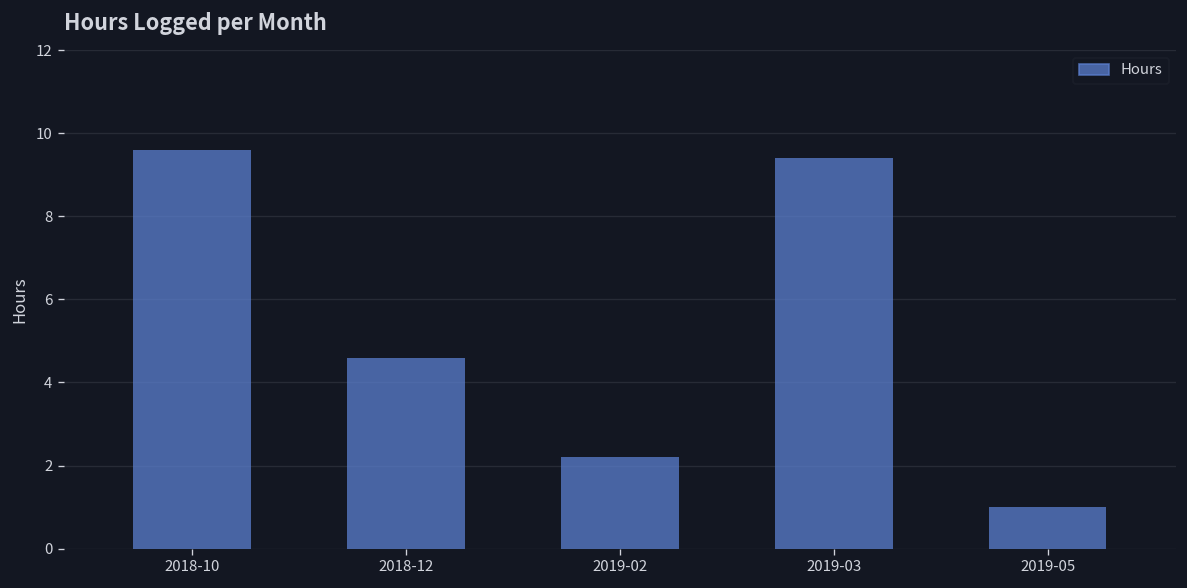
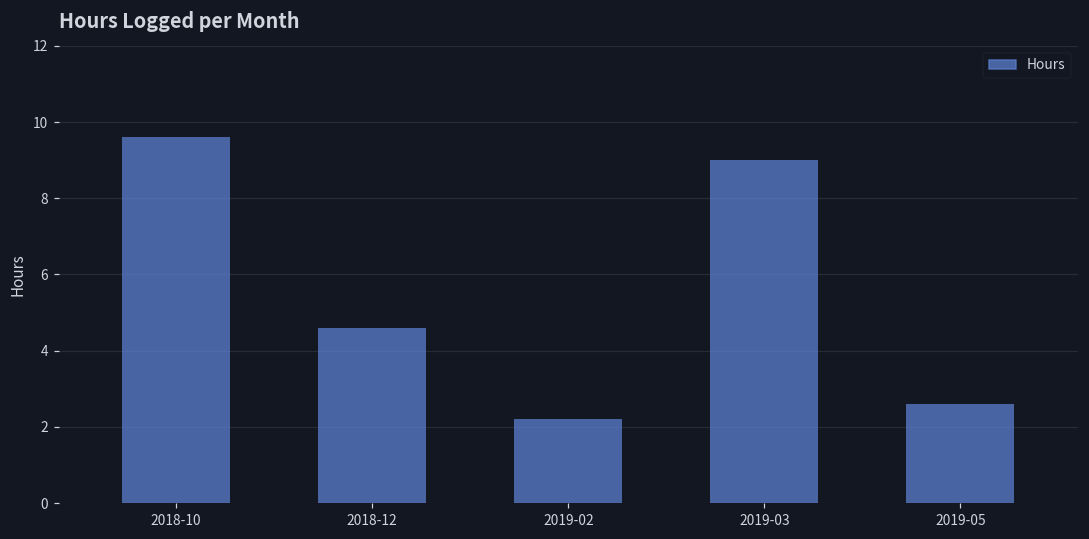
2019-03: 9.4 -> 9.0
2019-05: 1.0 -> 2.6
